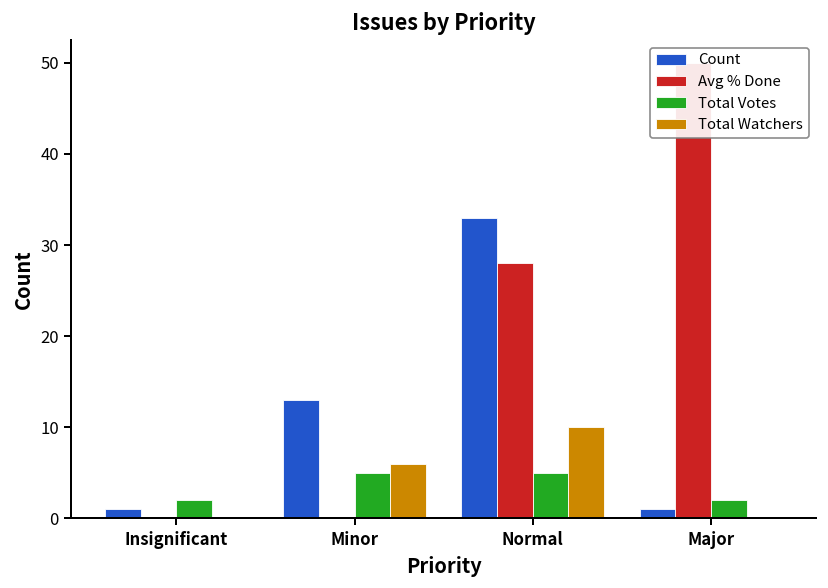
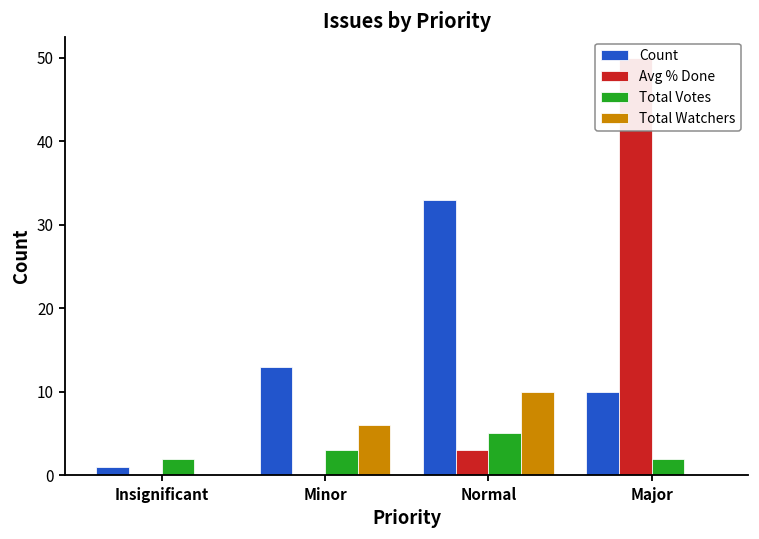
Total Votes, Minor: 5 -> 3
Avg % Done, Normal: 28 -> 3
Count, Major: 1 -> 10
